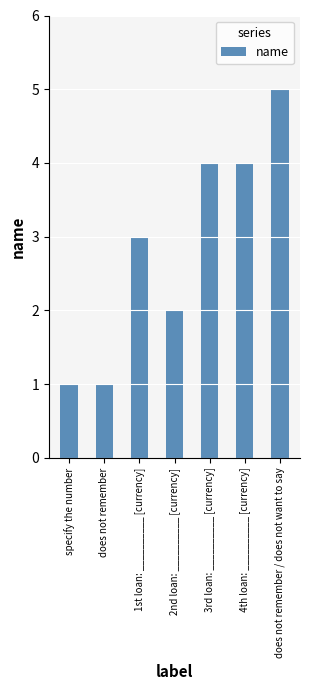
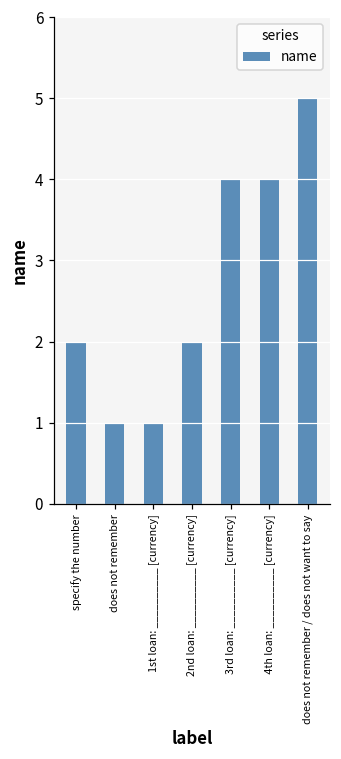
specify the number: 1 -> 2
1st loan: __________ [currency]: 3 -> 1
